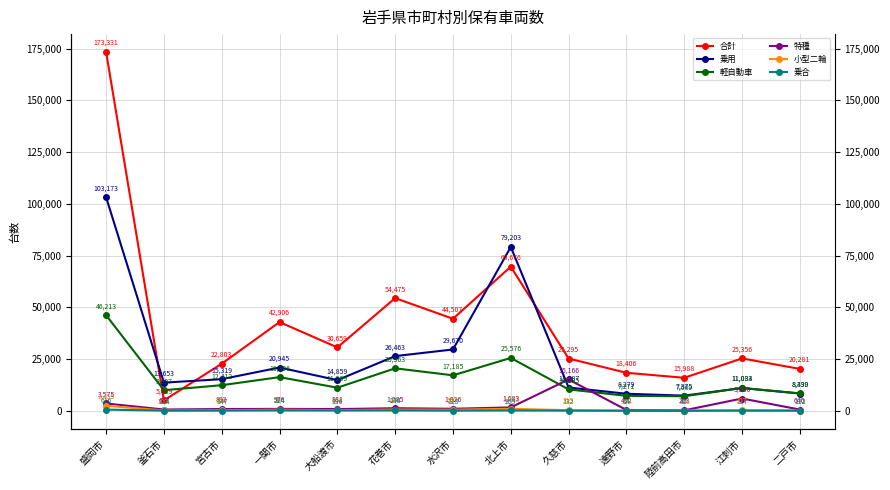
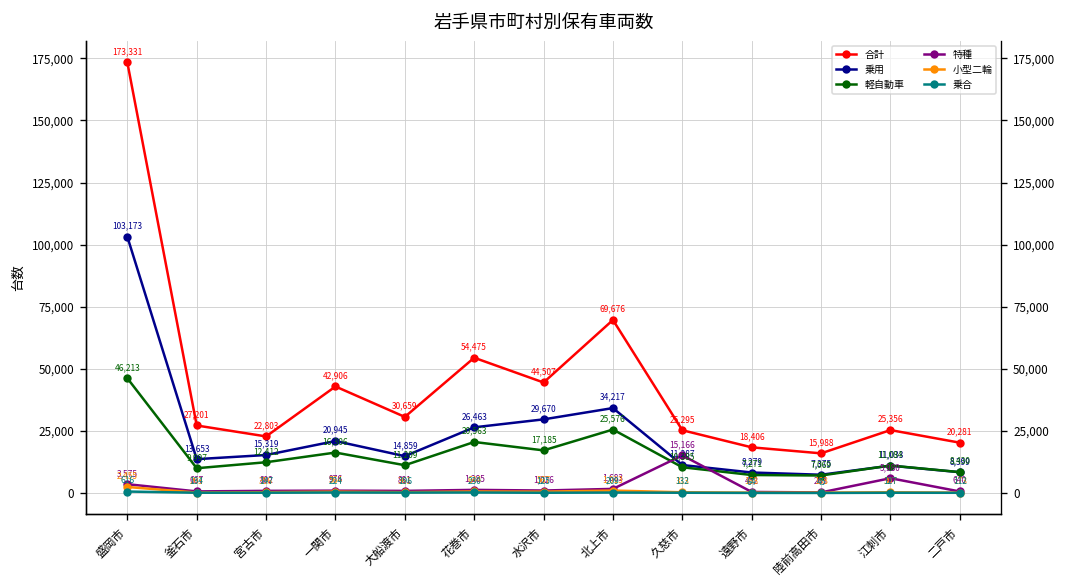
合計, 釜石市: 5,059 -> 27,201
乗用, 北上市: 79,203 -> 34,217
